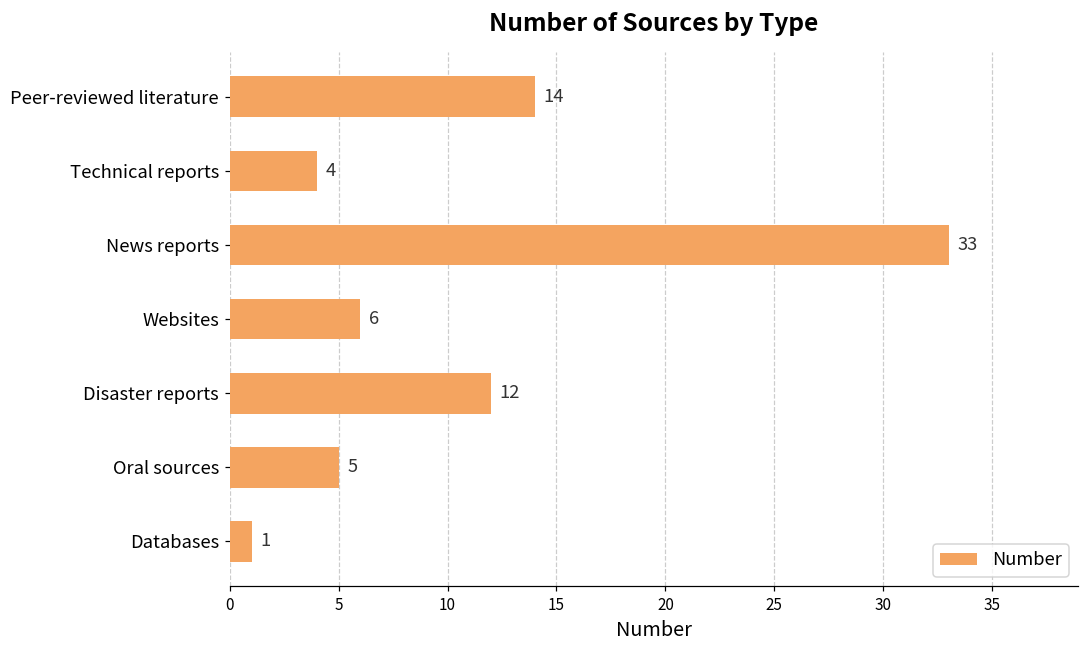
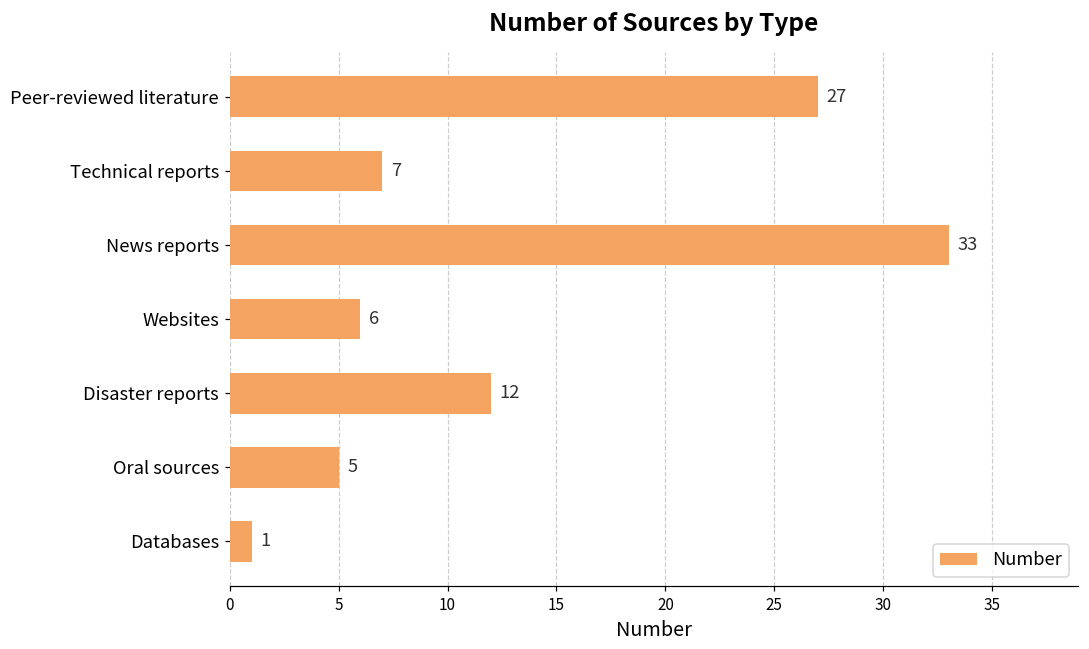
Peer-reviewed literature: 14 -> 27
Technical reports: 4 -> 7
